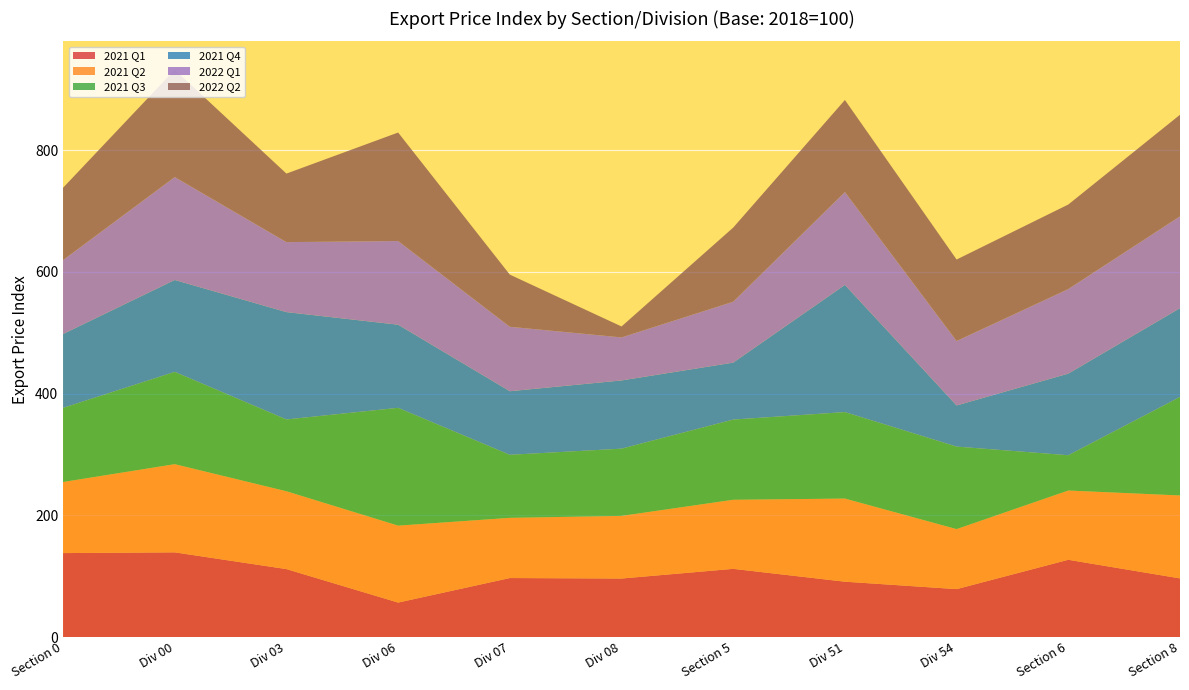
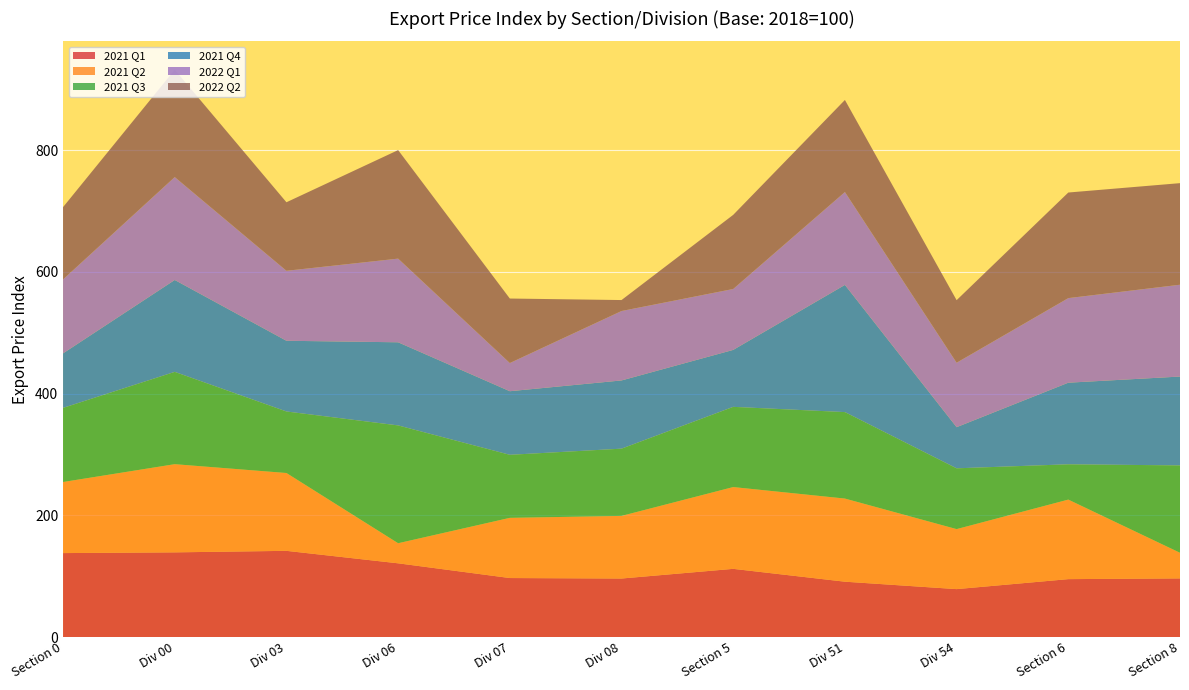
2021 Q4, Section 0: 120 -> 90
2021 Q1, Div 03: 110 -> 140
2021 Q3, Div 03: 120 -> 100
2021 Q4, Div 03: 180 -> 120
2021 Q1, Div 06: 60 -> 120
2021 Q2, Div 06: 130 -> 30
2022 Q1, Div 07: 110 -> 50
2022 Q2, Div 07: 90 -> 110
2022 Q1, Div 08: 70 -> 110
2021 Q2, Section 5: 110 -> 130
2021 Q3, Div 54: 140 -> 100
2022 Q2, Div 54: 130 -> 100
2021 Q1, Section 6: 130 -> 100
2021 Q2, Section 6: 110 -> 130
2022 Q2, Section 6: 140 -> 170
2021 Q2, Section 8: 140 -> 40
2021 Q3, Section 8: 160 -> 140
